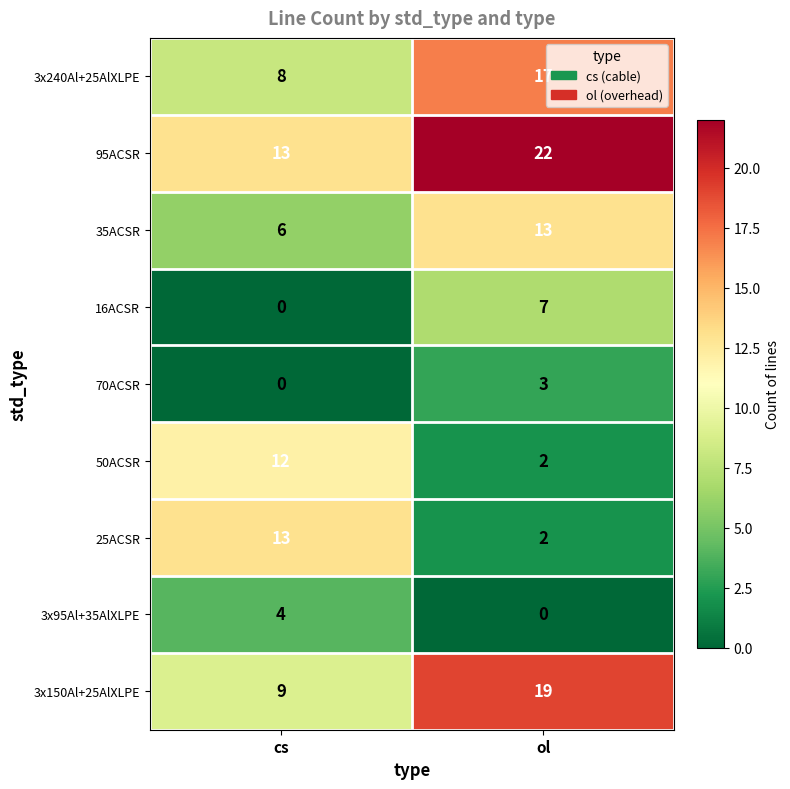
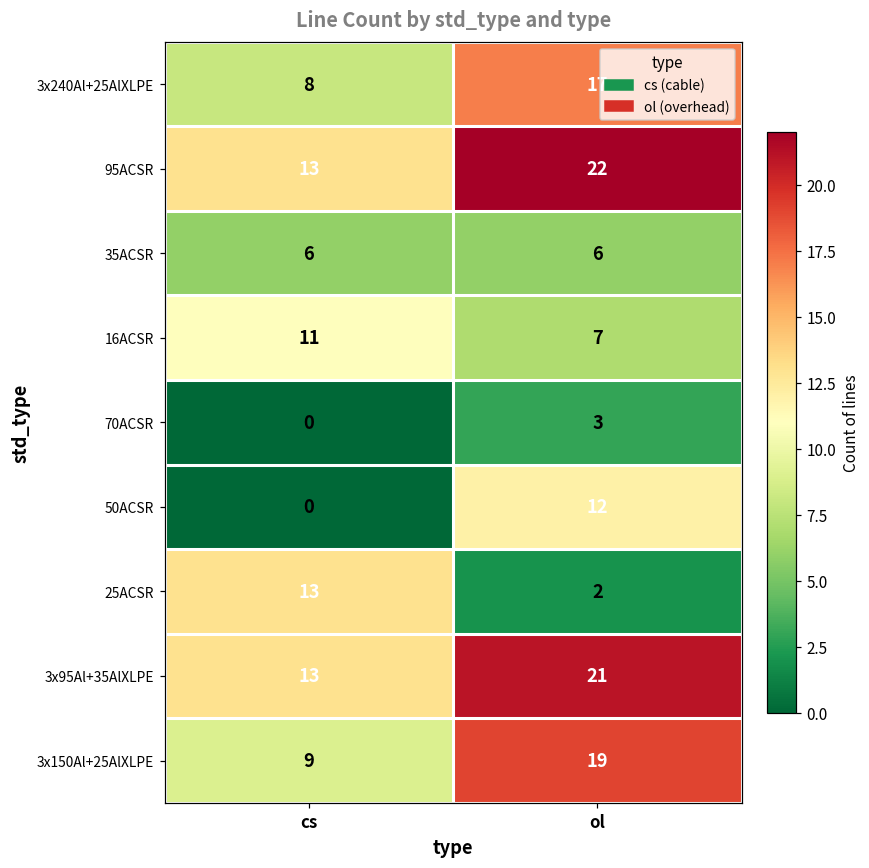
35ACSR, ol: 13 -> 6
16ACSR, cs: 0 -> 11
50ACSR, cs: 12 -> 0
50ACSR, ol: 2 -> 12
3x95Al+35AlXLPE, cs: 4 -> 13
3x95Al+35AlXLPE, ol: 0 -> 21
